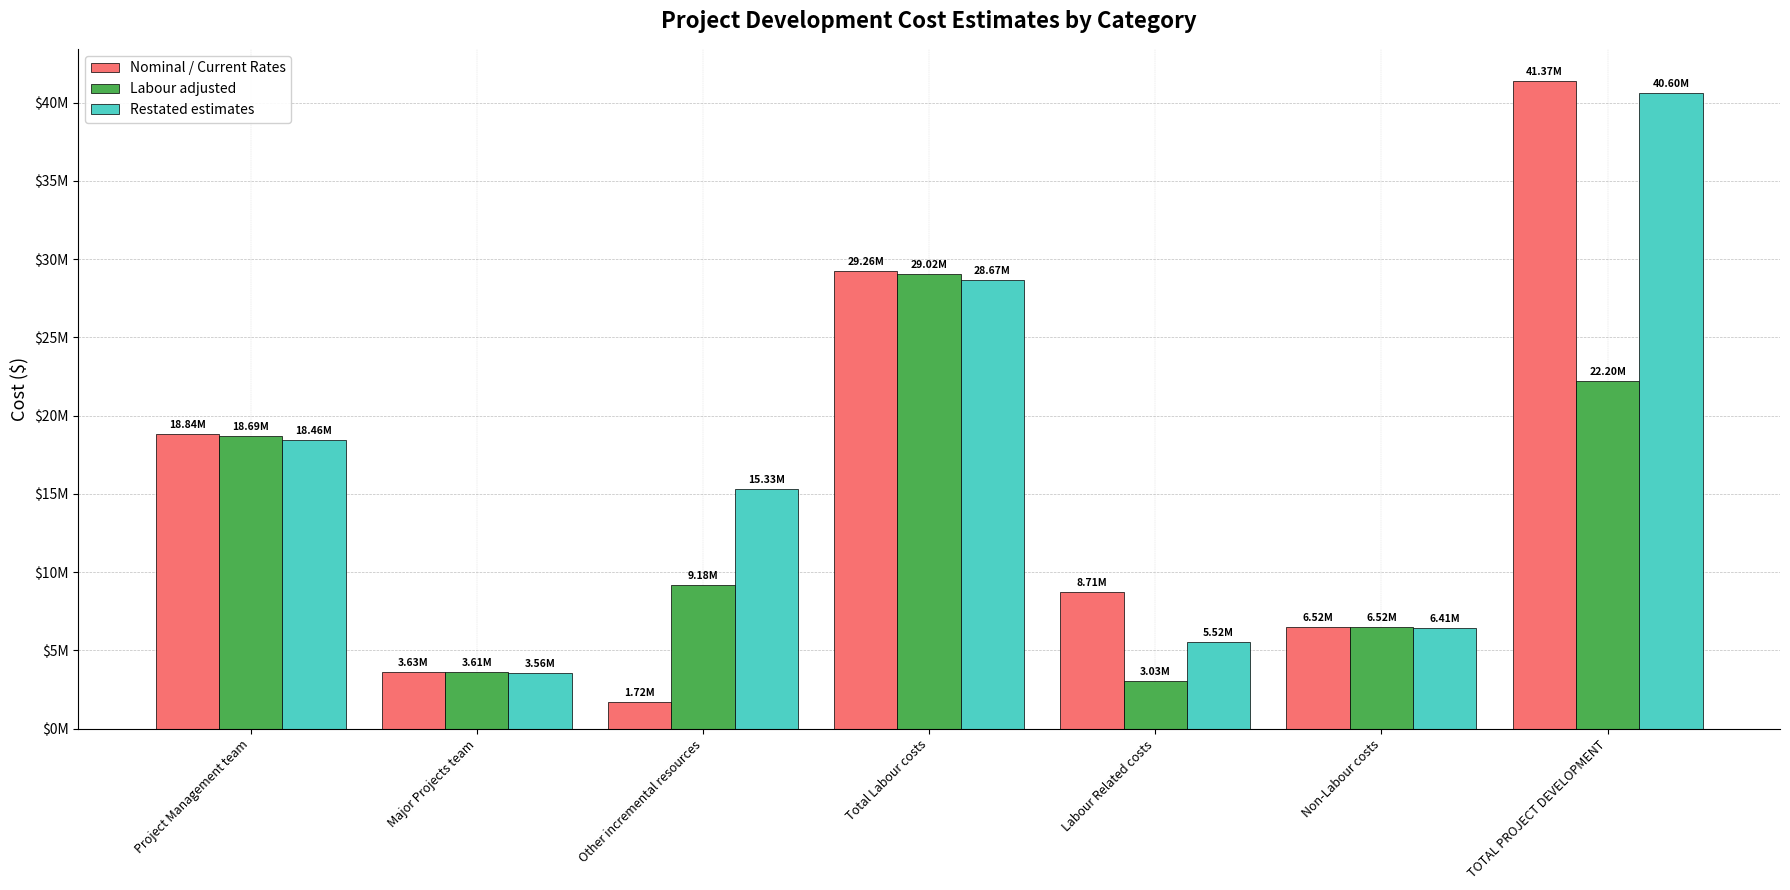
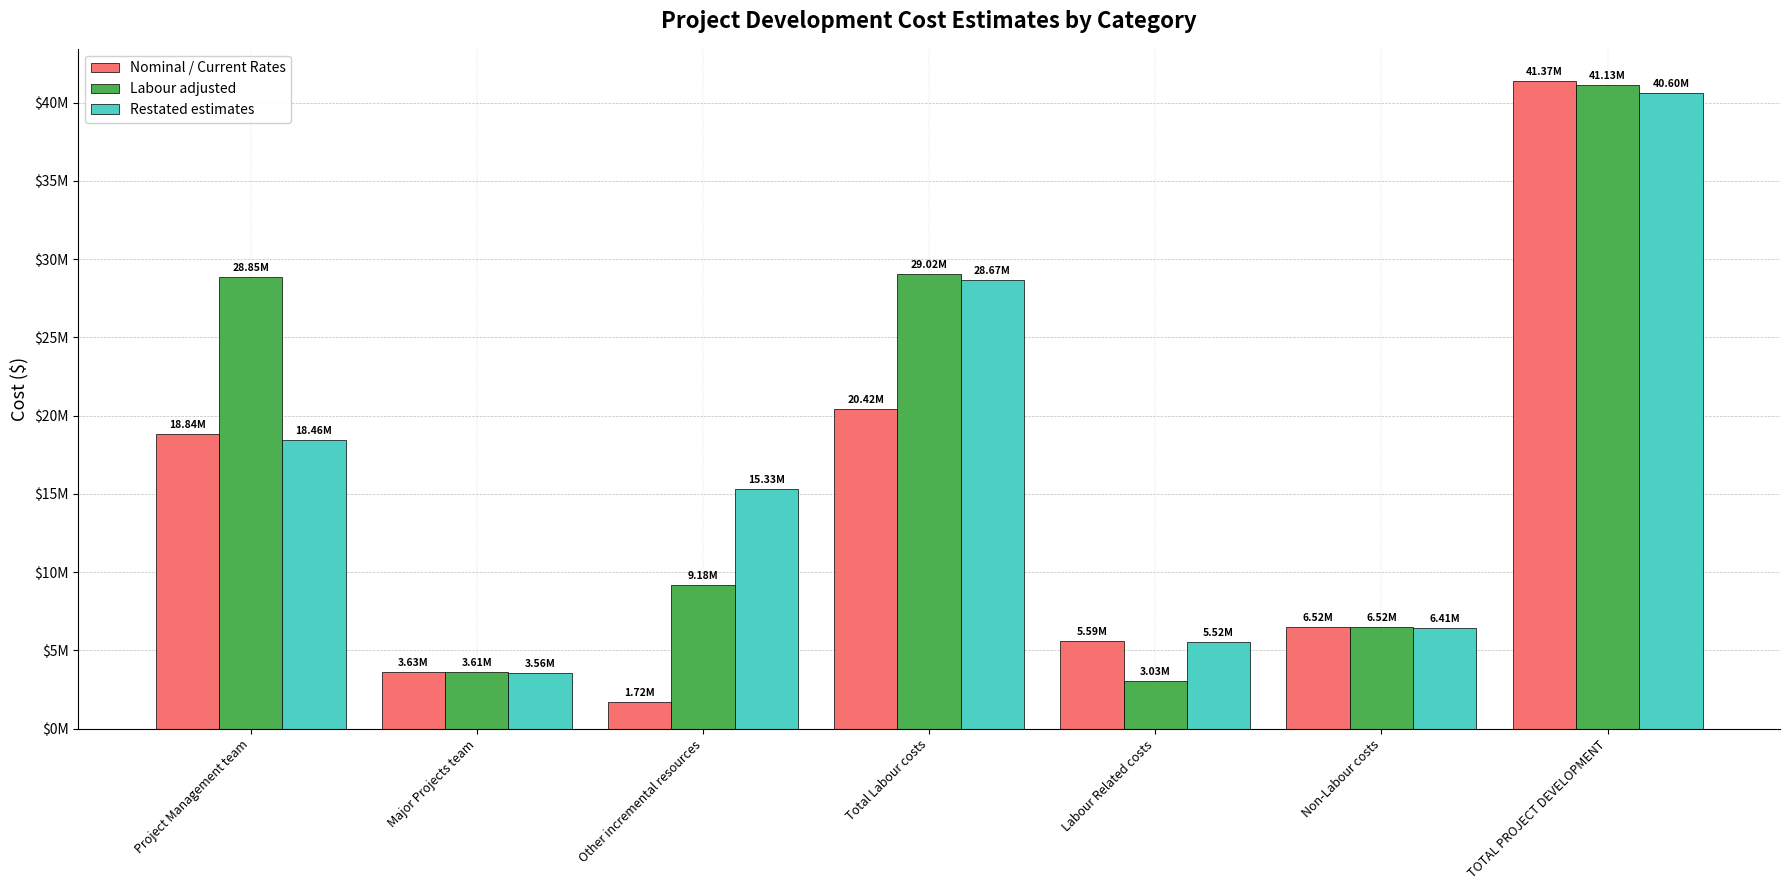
Labour adjusted, Project Management team: 18.69M -> 28.85M
Nominal / Current Rates, Total Labour costs: 29.26M -> 20.42M
Nominal / Current Rates, Labour Related costs: 8.71M -> 5.59M
Labour adjusted, TOTAL PROJECT DEVELOPMENT: 22.20M -> 41.13M
